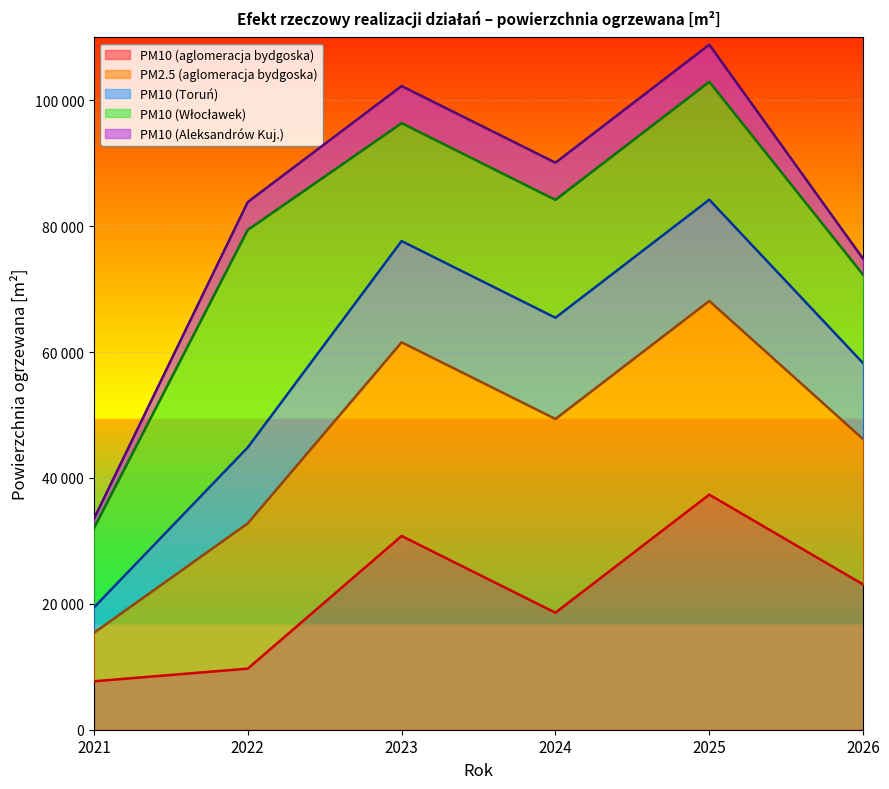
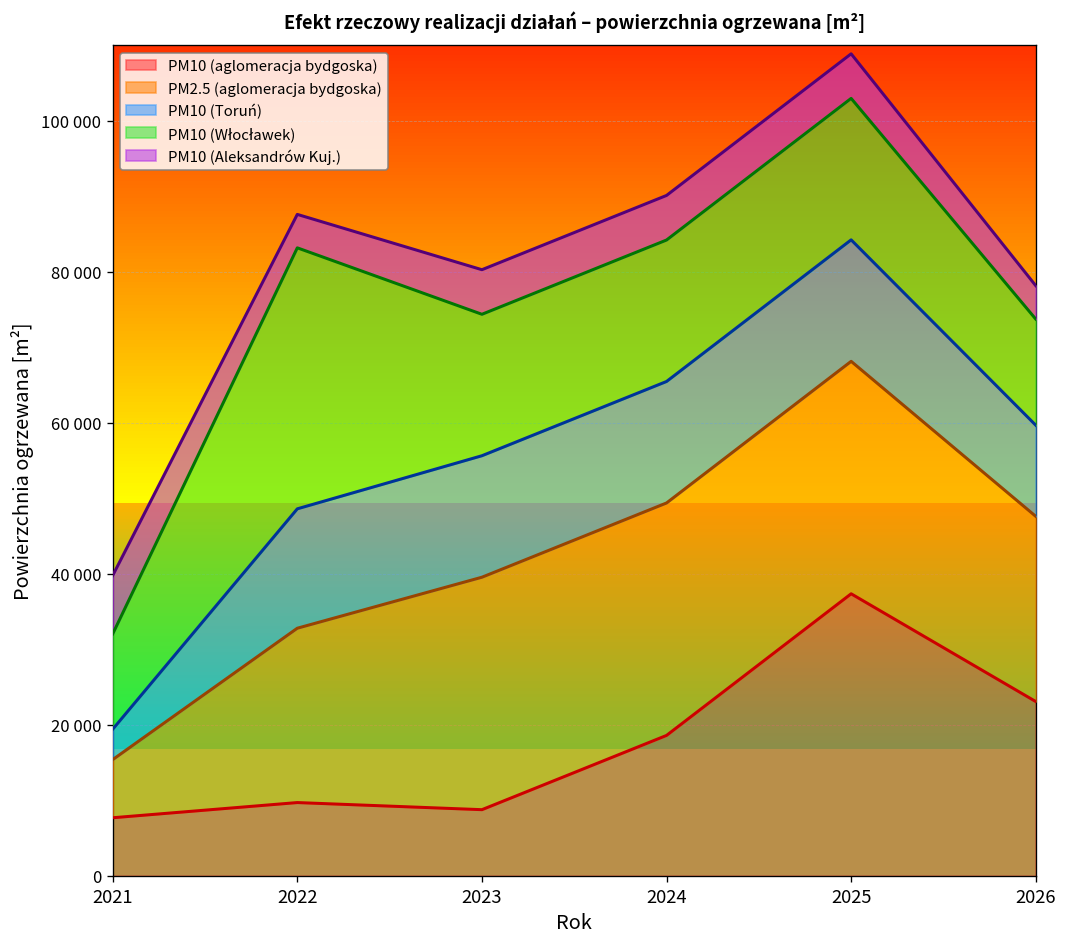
PM10 (Aleksandrów Kuj.), 2021: 1000 -> 8000
PM10 (Toruń), 2022: 12000 -> 16000
PM10 (aglomeracja bydgoska), 2023: 31000 -> 9000
PM2.5 (aglomeracja bydgoska), 2026: 23000 -> 25000
PM10 (Aleksandrów Kuj.), 2026: 3000 -> 4000
